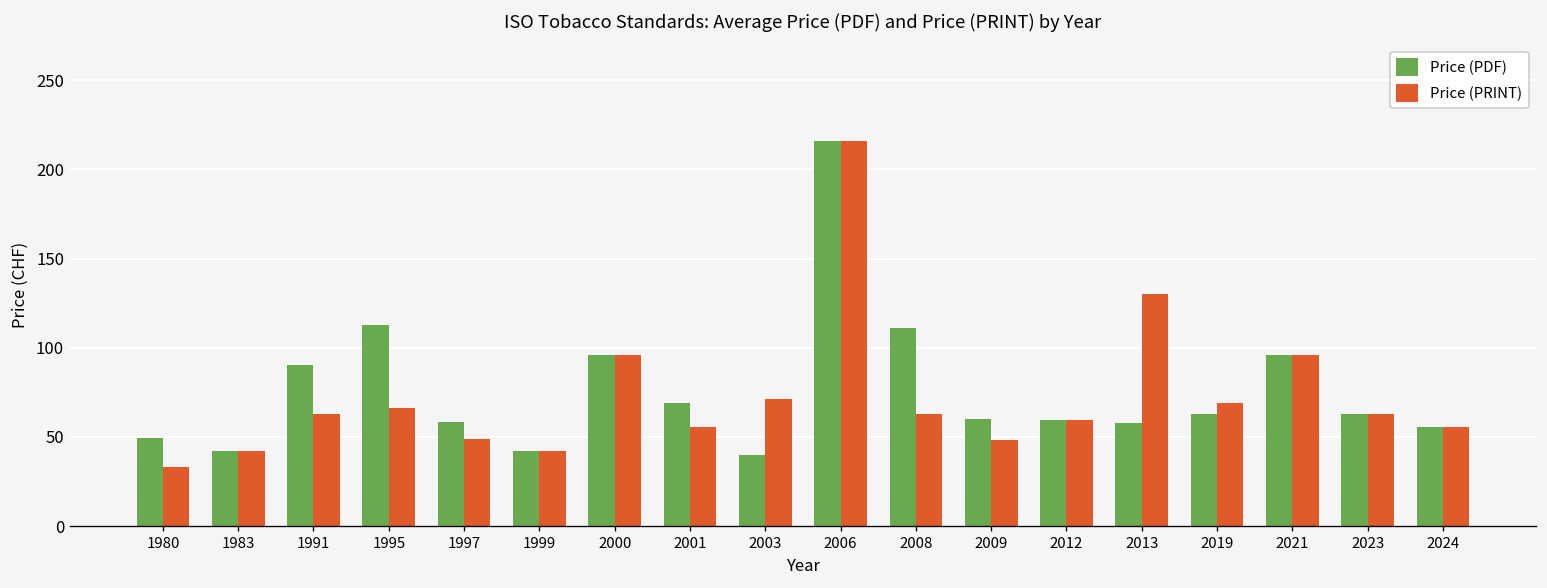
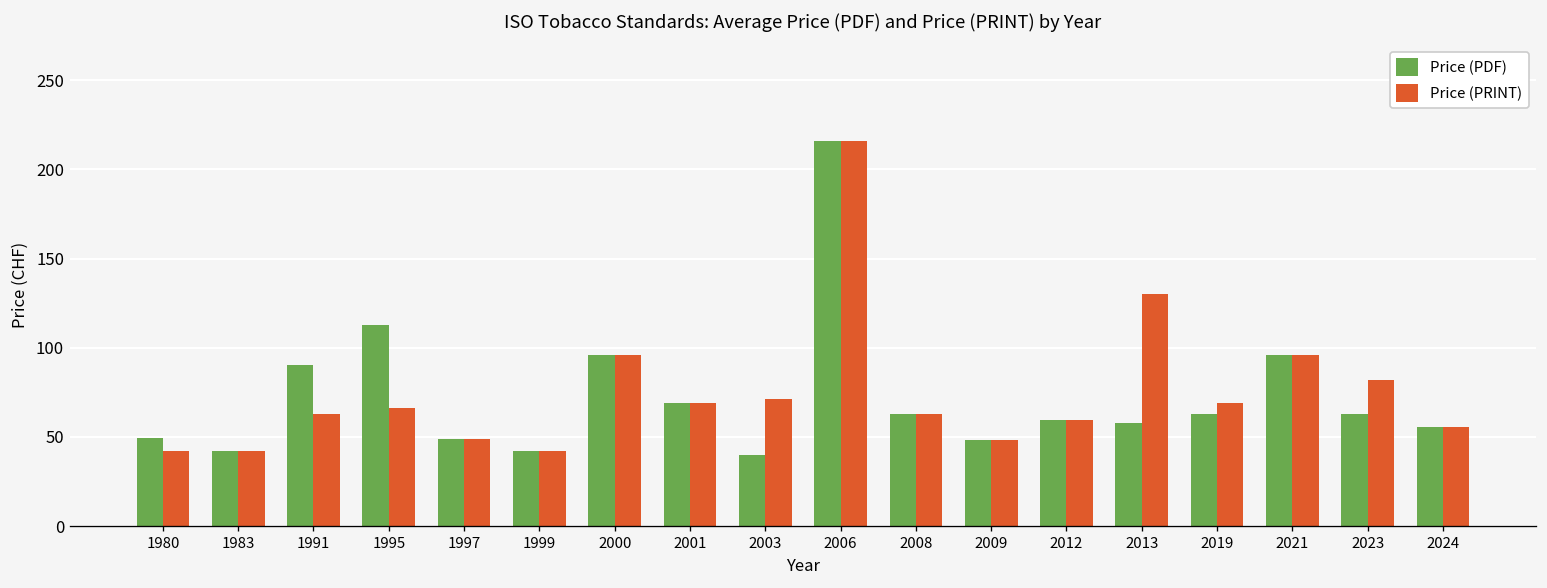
Price (PRINT), 1980: 33 -> 42
Price (PDF), 1997: 59 -> 49
Price (PRINT), 2001: 55 -> 69
Price (PDF), 2008: 111 -> 63
Price (PDF), 2009: 60 -> 48
Price (PRINT), 2023: 63 -> 82
